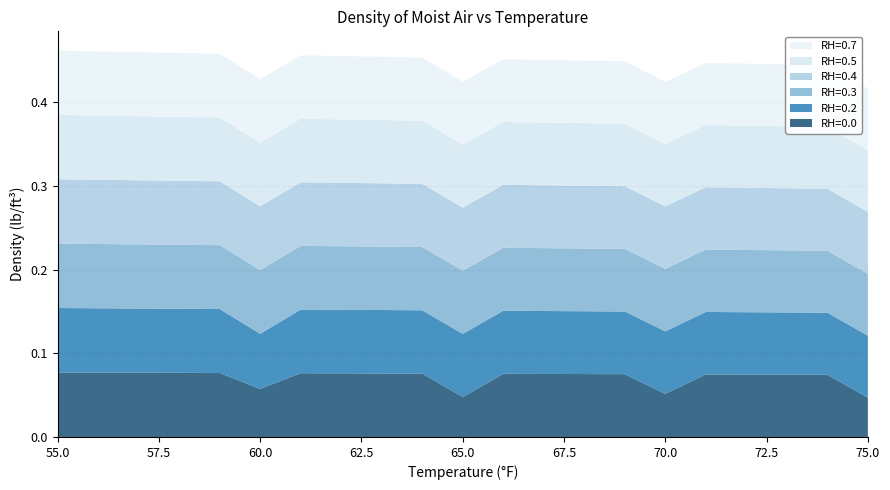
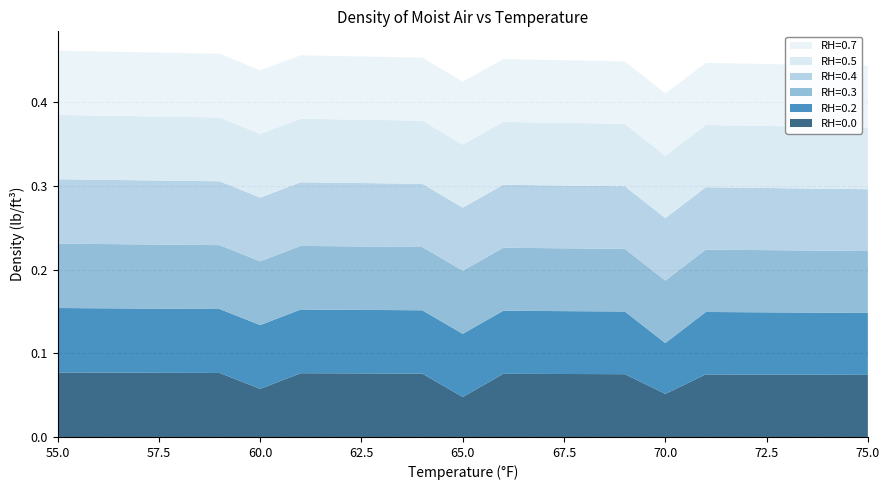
RH=0.2, 60.0: 0.07 -> 0.08
RH=0.2, 70.0: 0.07 -> 0.06
RH=0.0, 75.0: 0.05 -> 0.07
